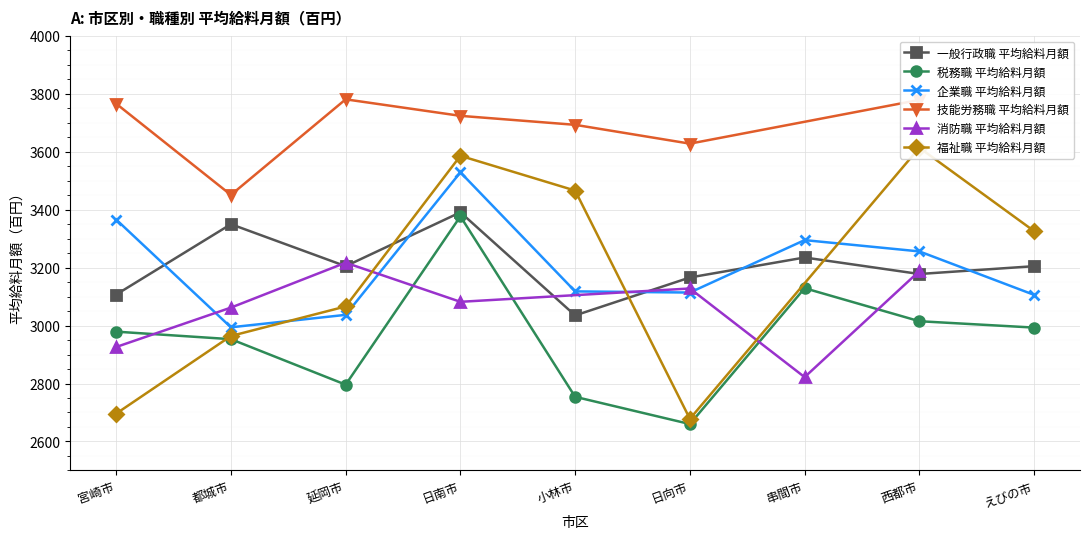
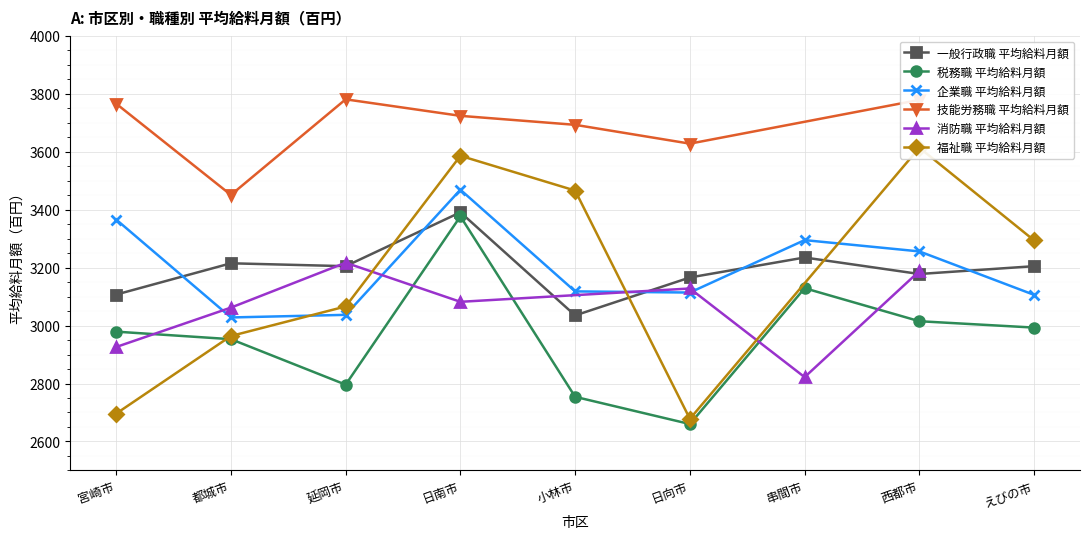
一般行政職 平均給料月額, 都城市: 3350 -> 3220
企業職 平均給料月額, 都城市: 2990 -> 3030
企業職 平均給料月額, 日南市: 3530 -> 3470
福祉職 平均給料月額, えびの市: 3330 -> 3290
